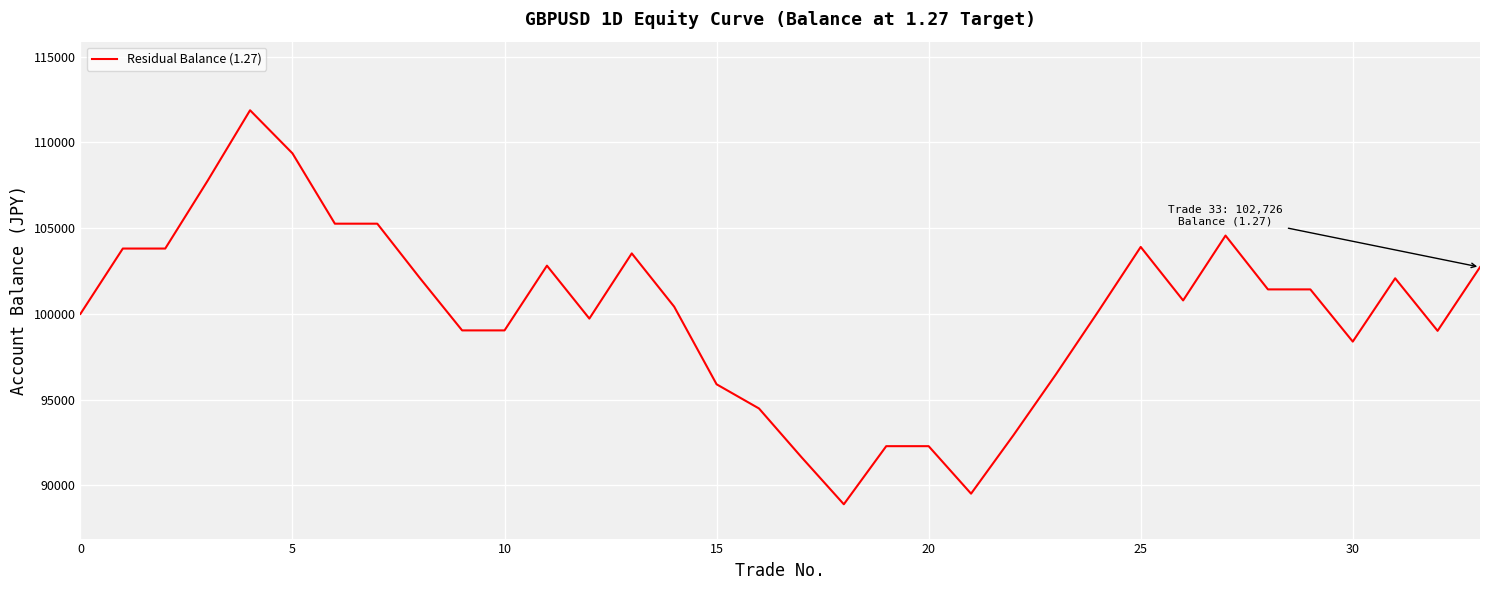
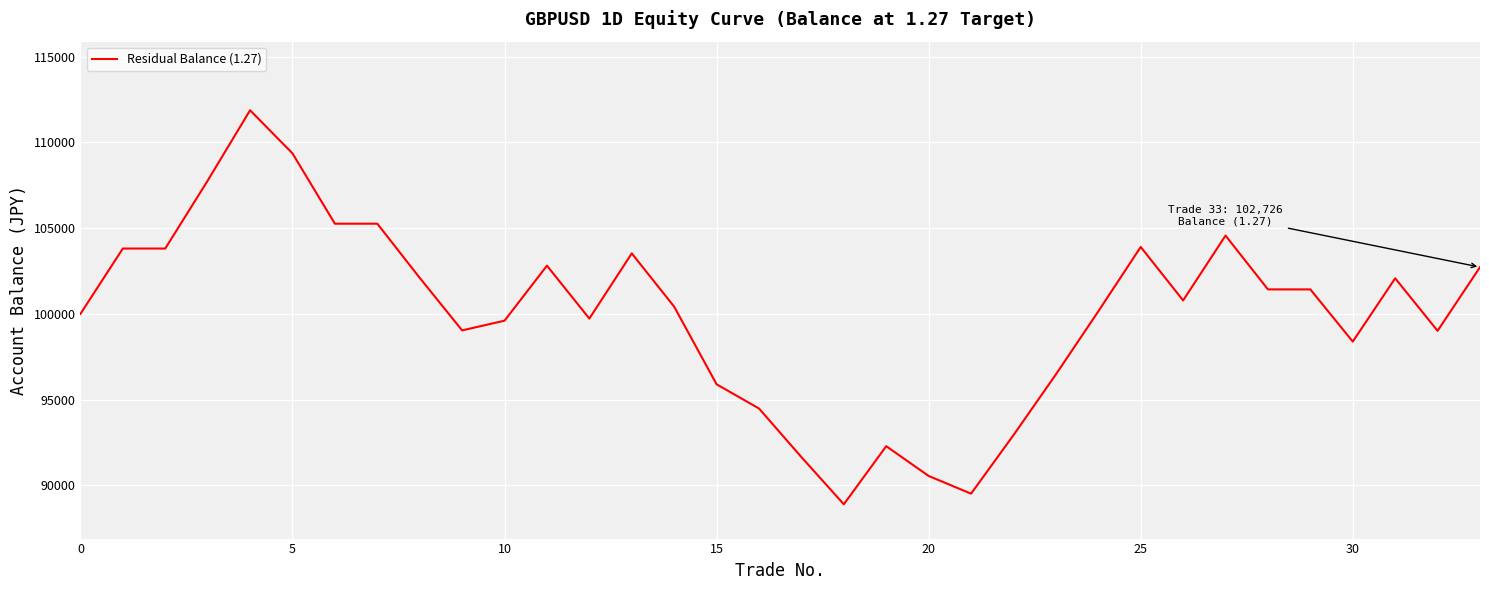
10: 99000 -> 99600
20: 92300 -> 90600
